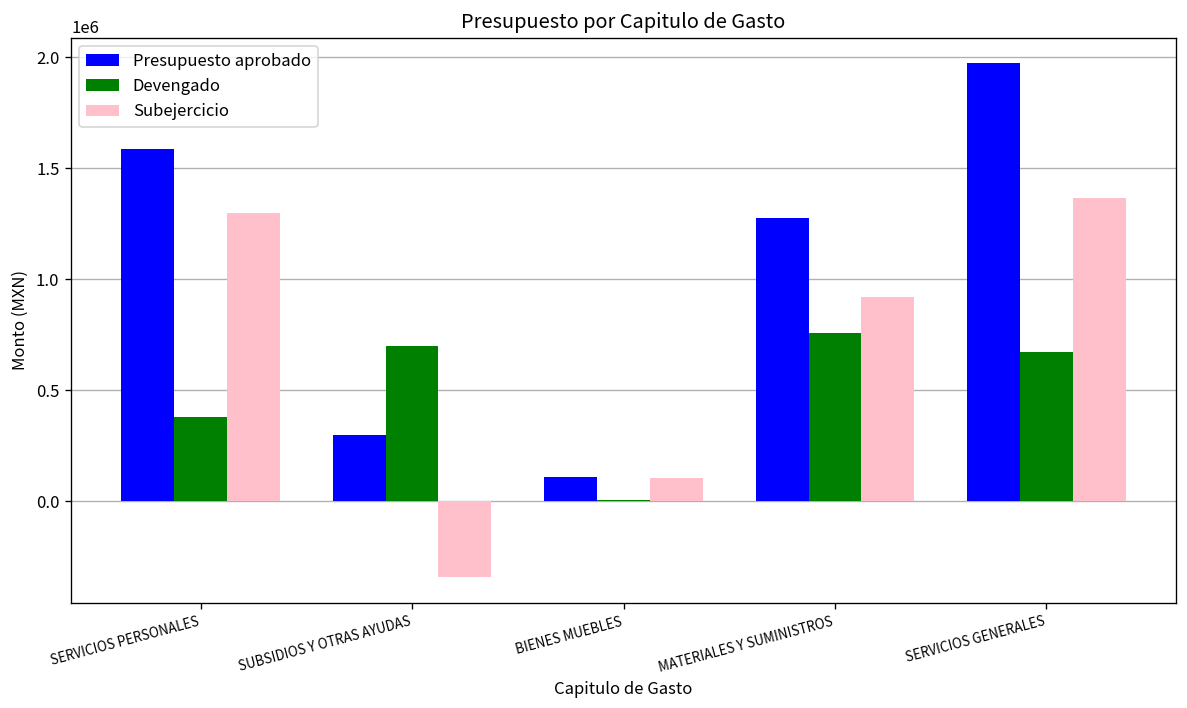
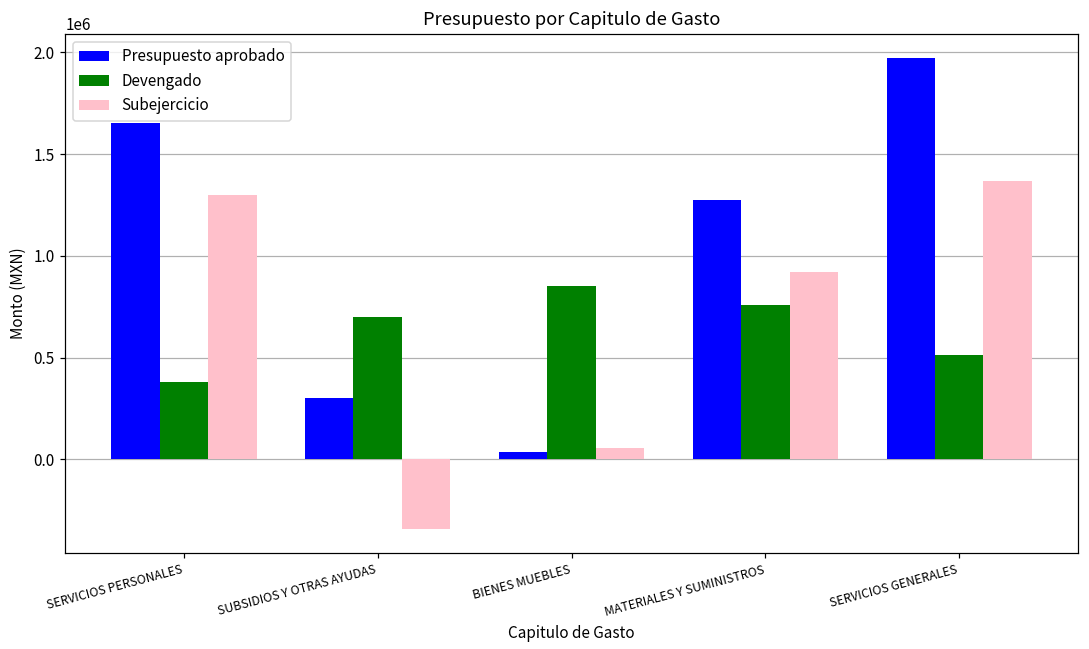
Presupuesto aprobado, SERVICIOS PERSONALES: 1590000 -> 1650000
Presupuesto aprobado, BIENES MUEBLES: 110000 -> 40000
Devengado, BIENES MUEBLES: 10000 -> 850000
Subejercicio, BIENES MUEBLES: 100000 -> 50000
Devengado, SERVICIOS GENERALES: 670000 -> 510000
